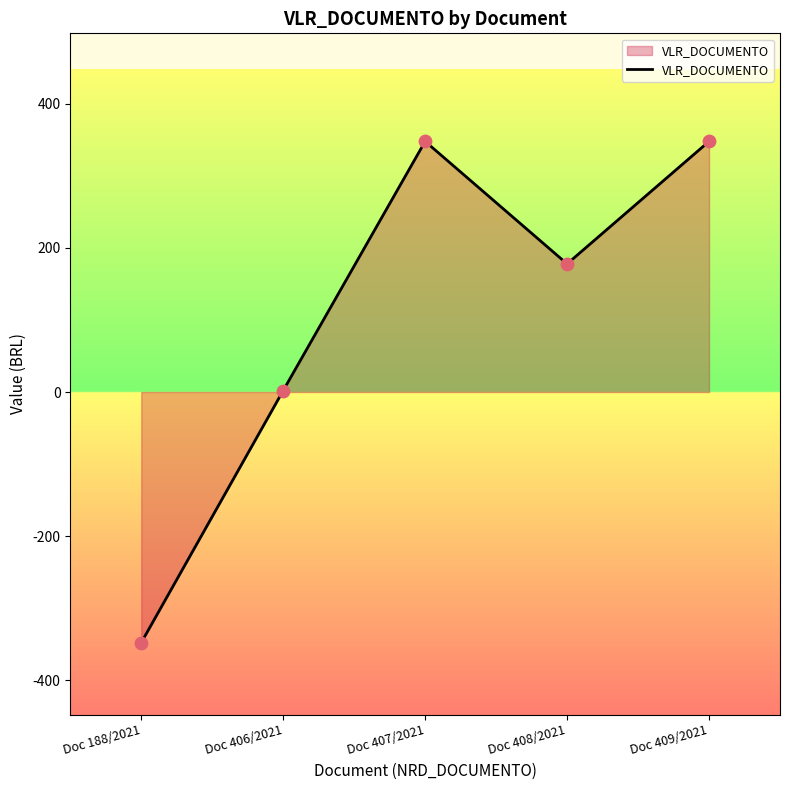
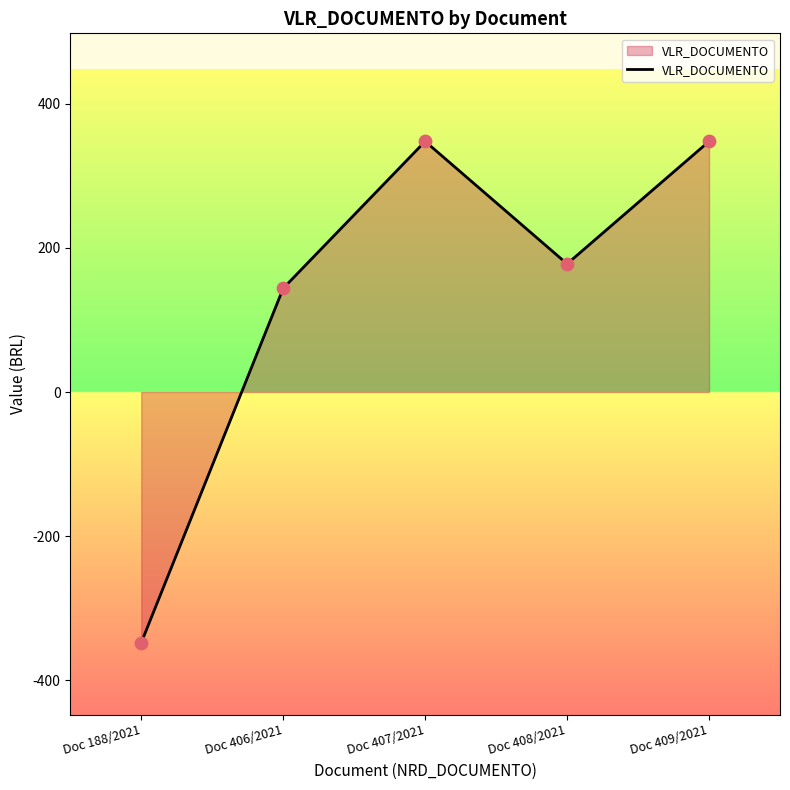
VLR_DOCUMENTO, Doc 406/2021: 0 -> 140
